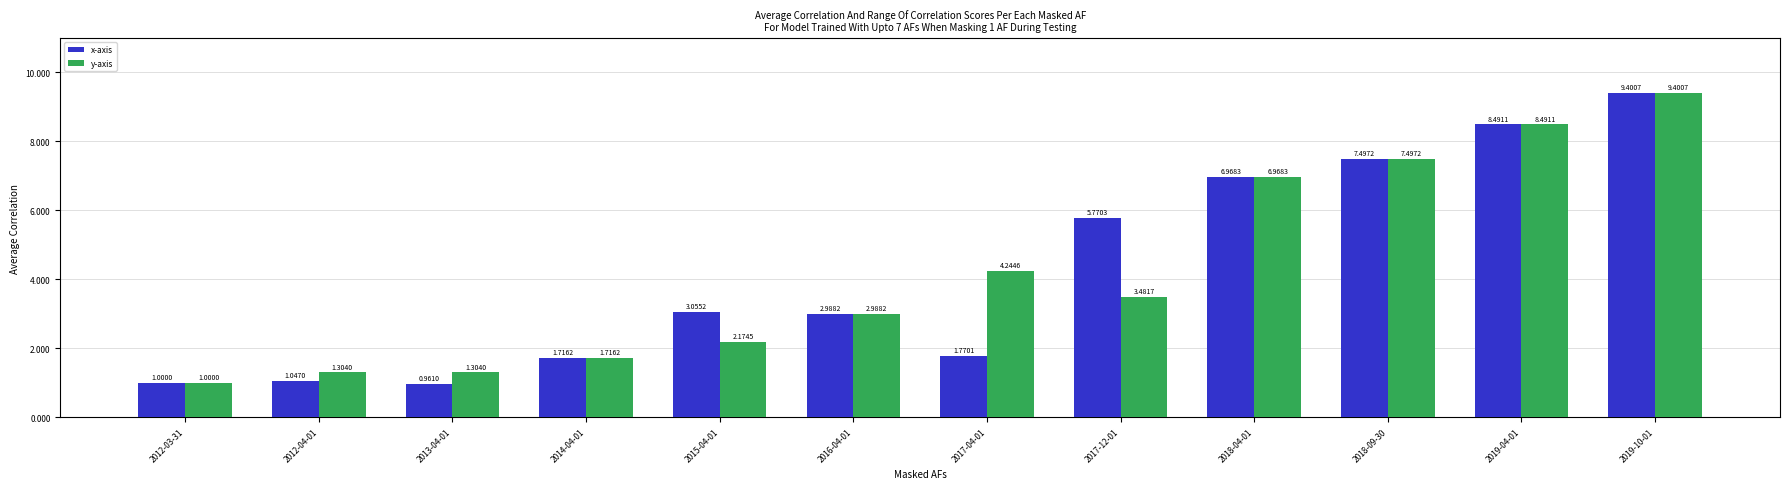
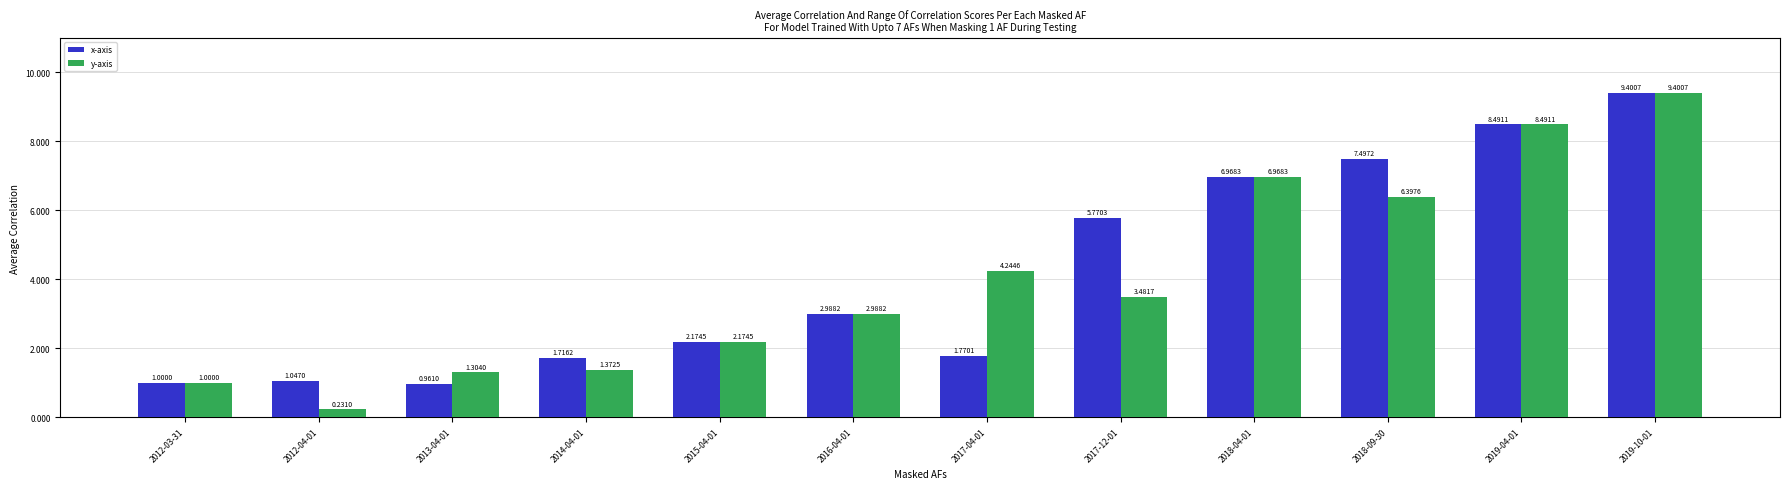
y-axis, 2012-04-01: 1.3040 -> 0.2310
y-axis, 2014-04-01: 1.7162 -> 1.3725
x-axis, 2015-04-01: 3.0552 -> 2.1745
y-axis, 2018-09-30: 7.4972 -> 6.3976
